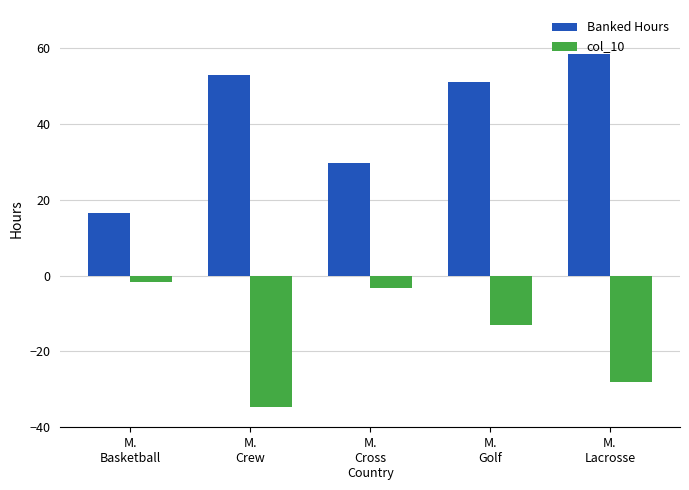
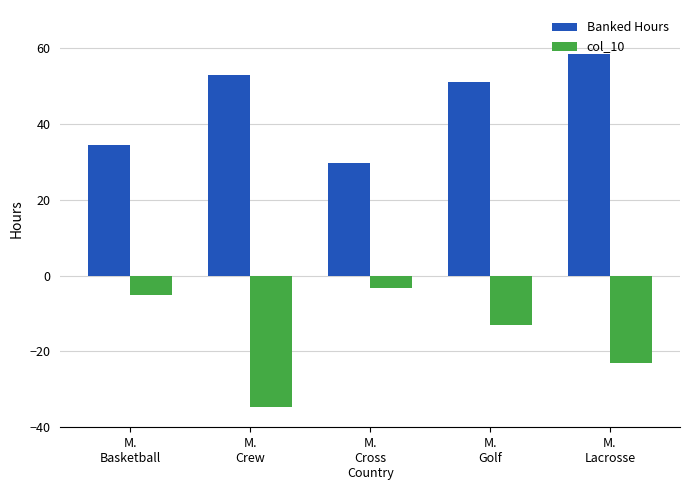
Banked Hours, M. Basketball: 17 -> 34
col_10, M. Basketball: -2 -> -5
col_10, M. Lacrosse: -28 -> -23
